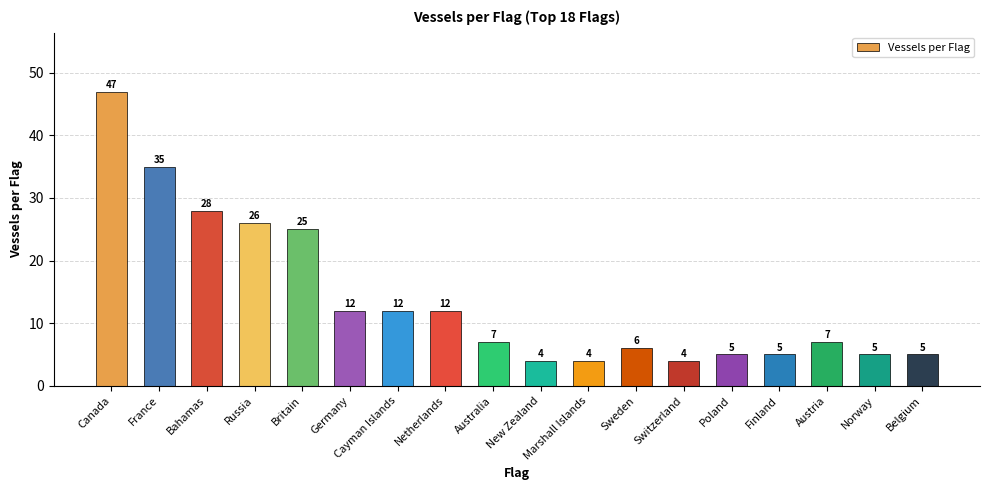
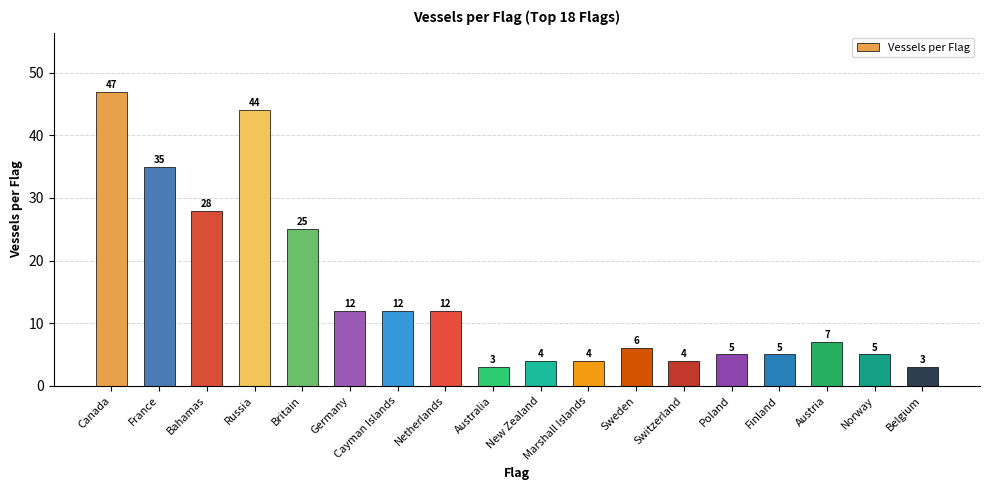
Russia: 26 -> 44
Australia: 7 -> 3
Belgium: 5 -> 3
